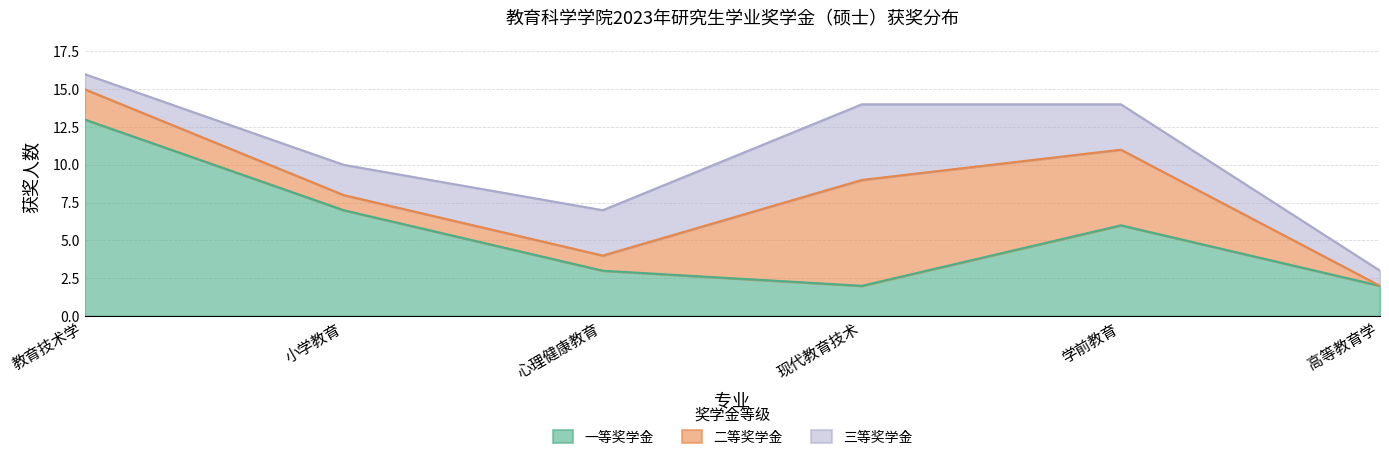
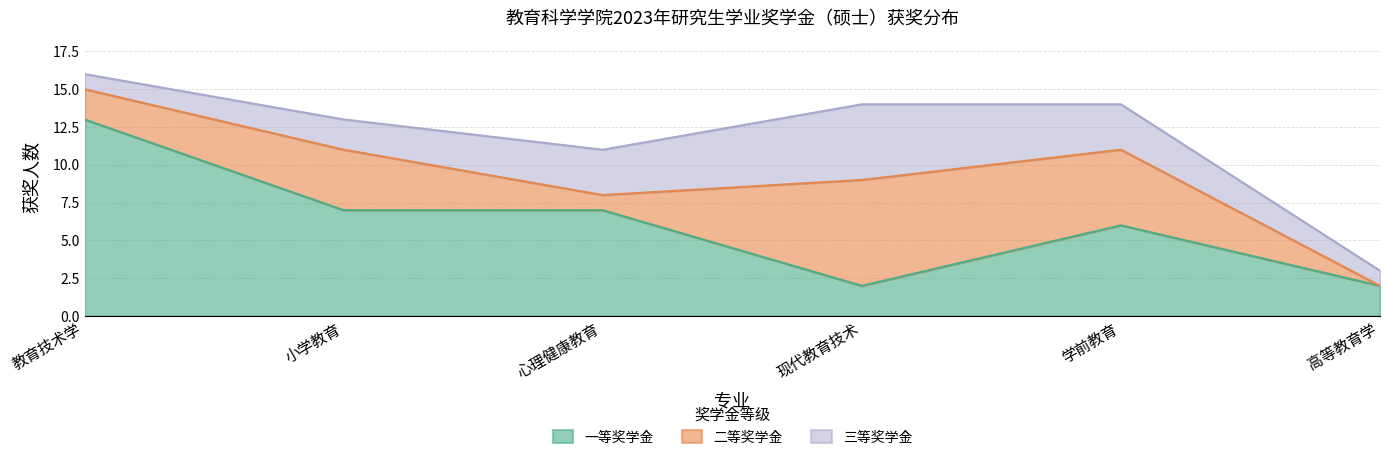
二等奖学金, 小学教育: 1 -> 4
一等奖学金, 心理健康教育: 3 -> 7
